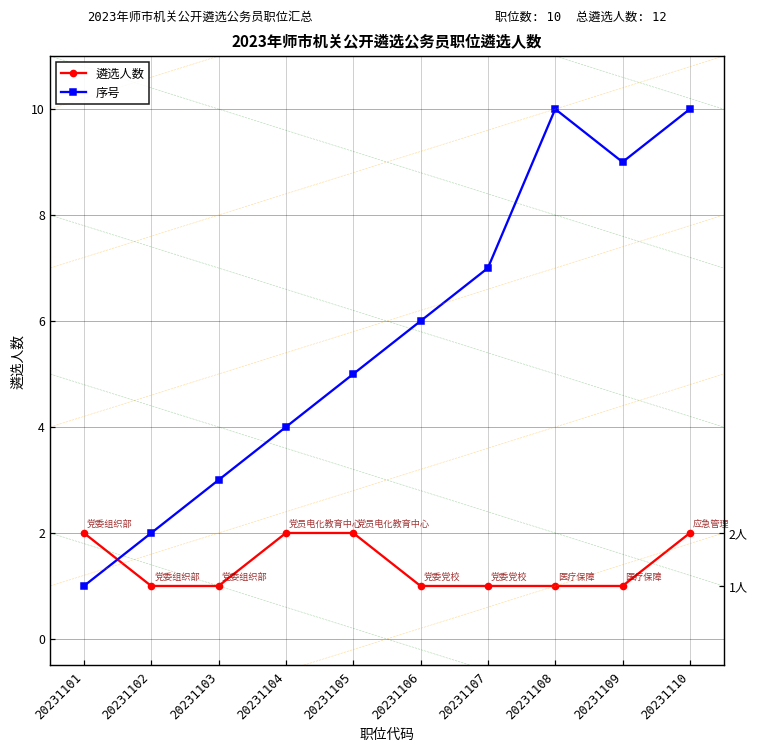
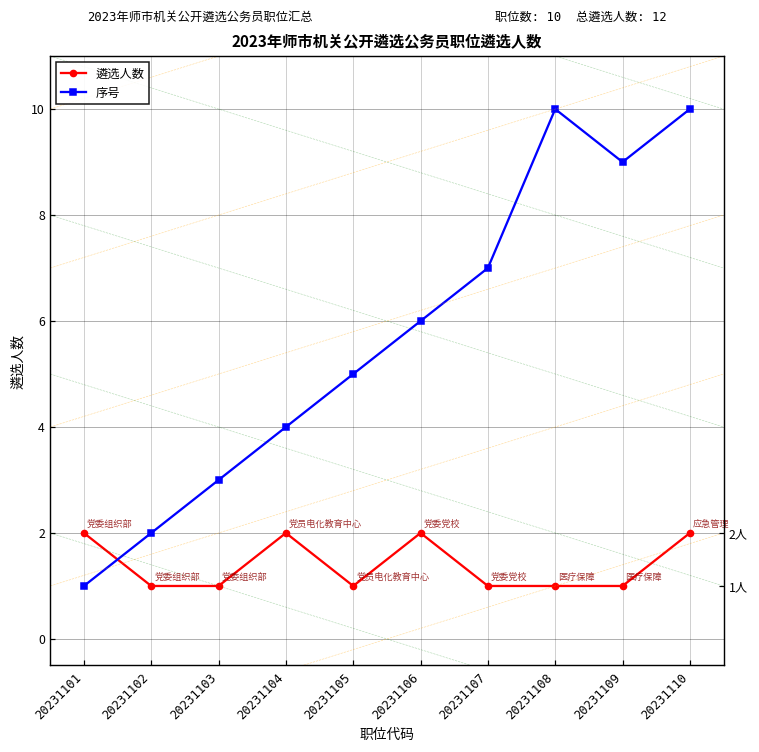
遴选人数, 20231105: 2 -> 1
遴选人数, 20231106: 1 -> 2
